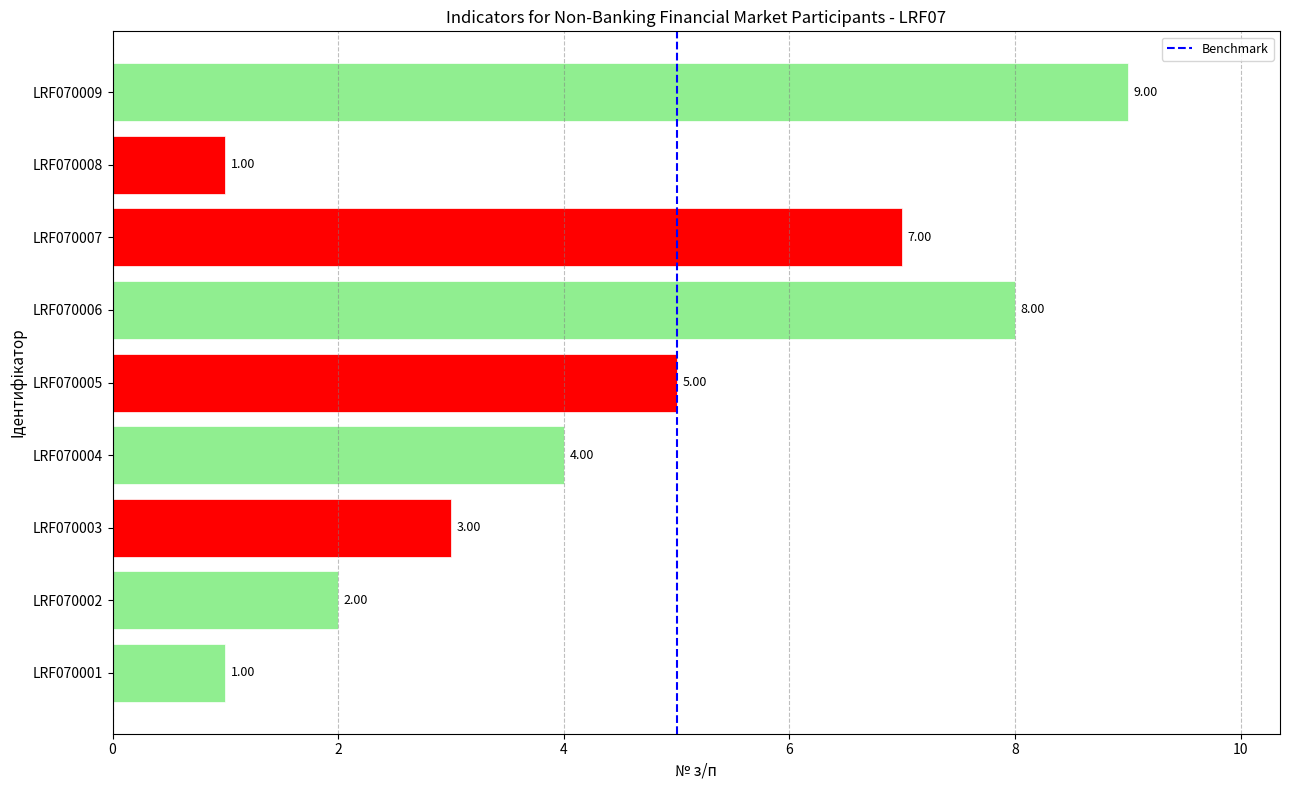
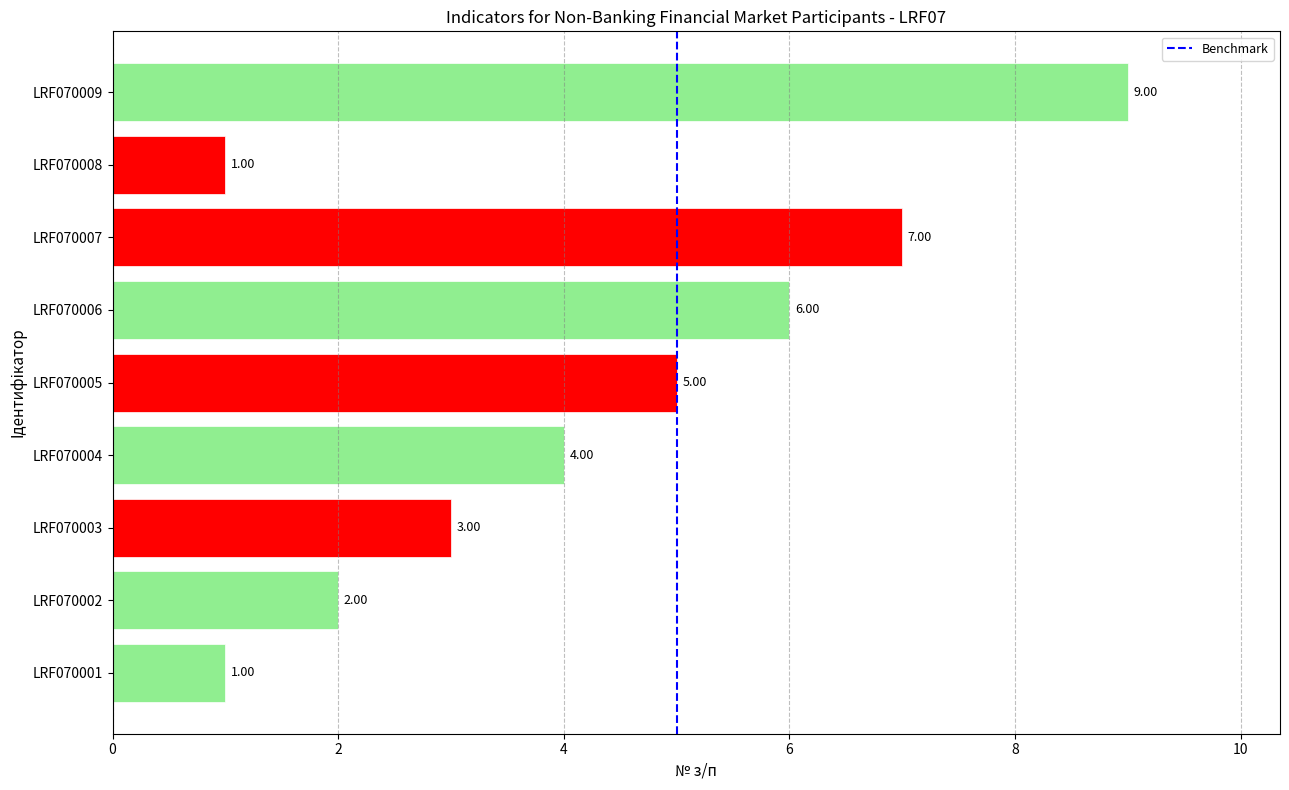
LRF070006: 8.00 -> 6.00
